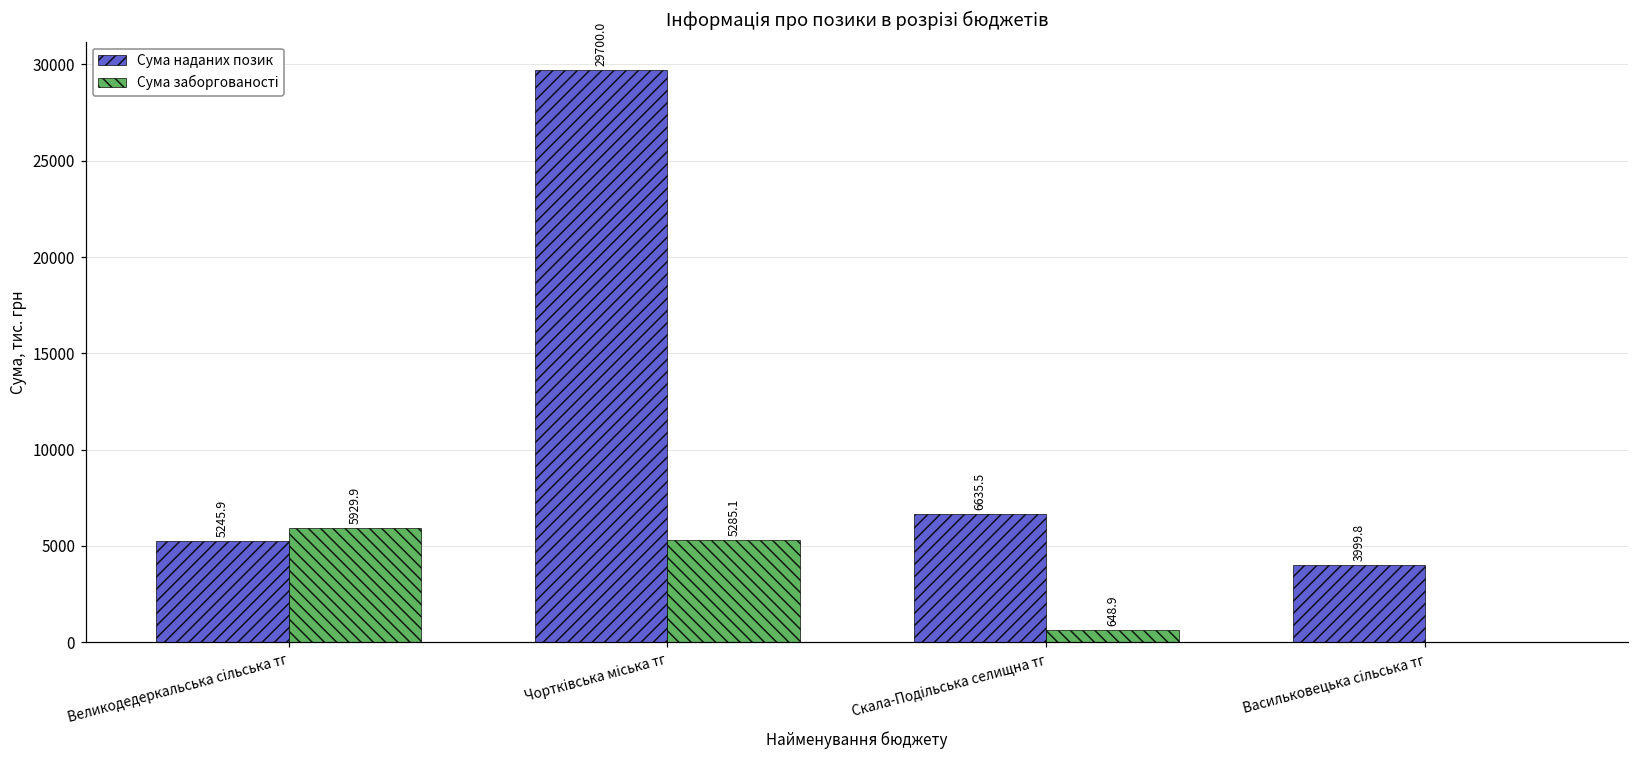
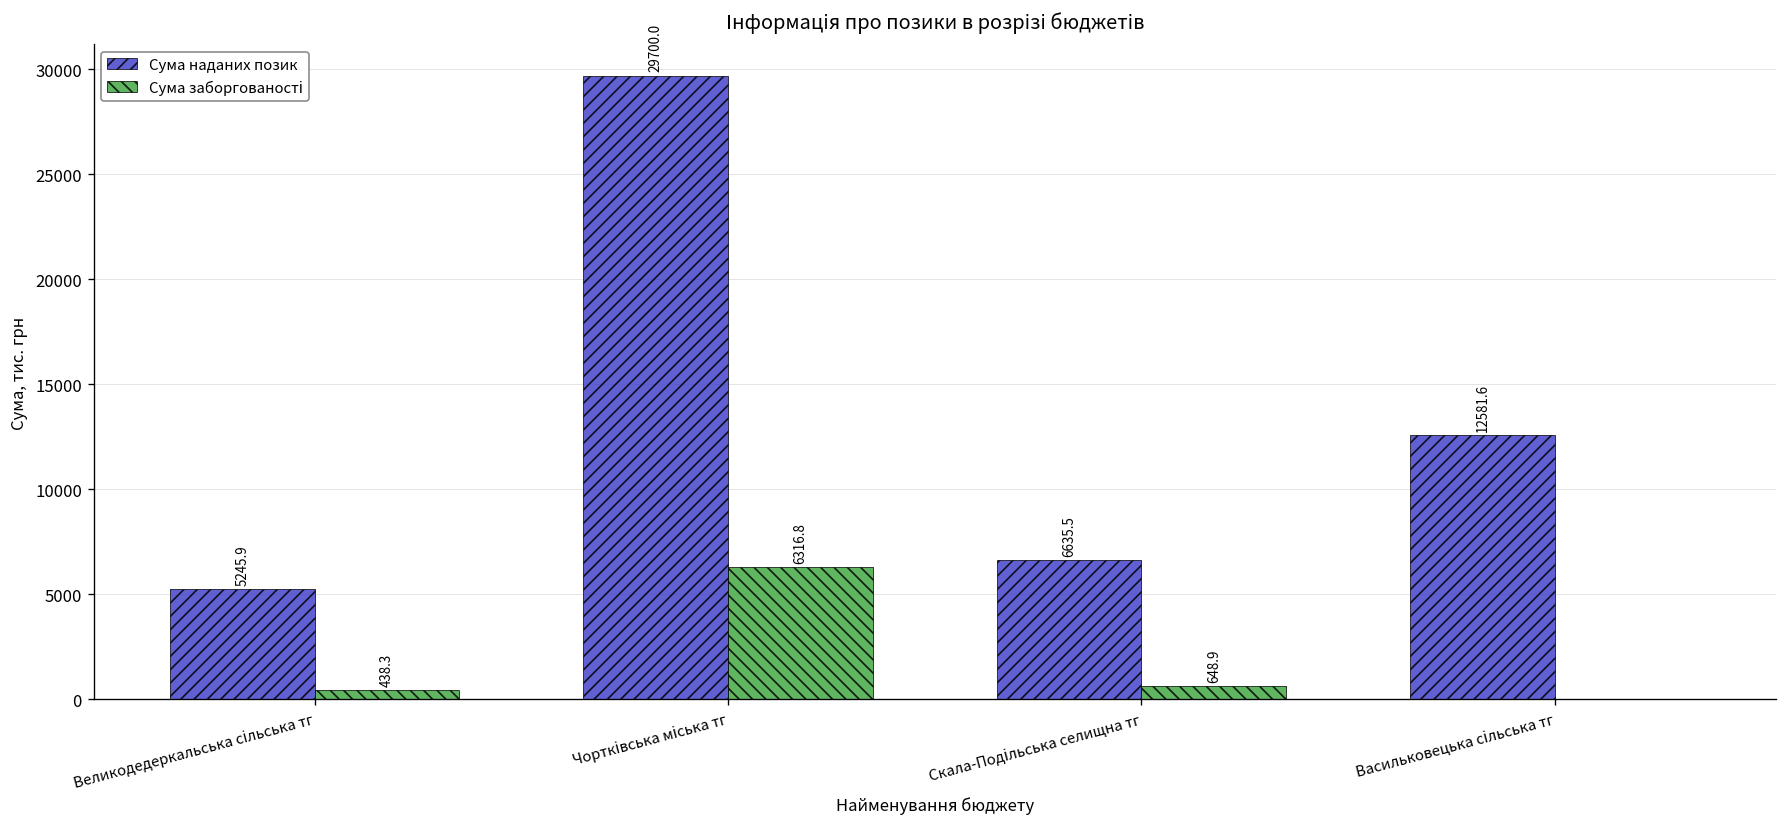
Сума заборгованості, Великодедеркальська сільська тг: 5929.9 -> 438.3
Сума заборгованості, Чортківська міська тг: 5285.1 -> 6316.8
Сума наданих позик, Васильковецька сільська тг: 3999.8 -> 12581.6
